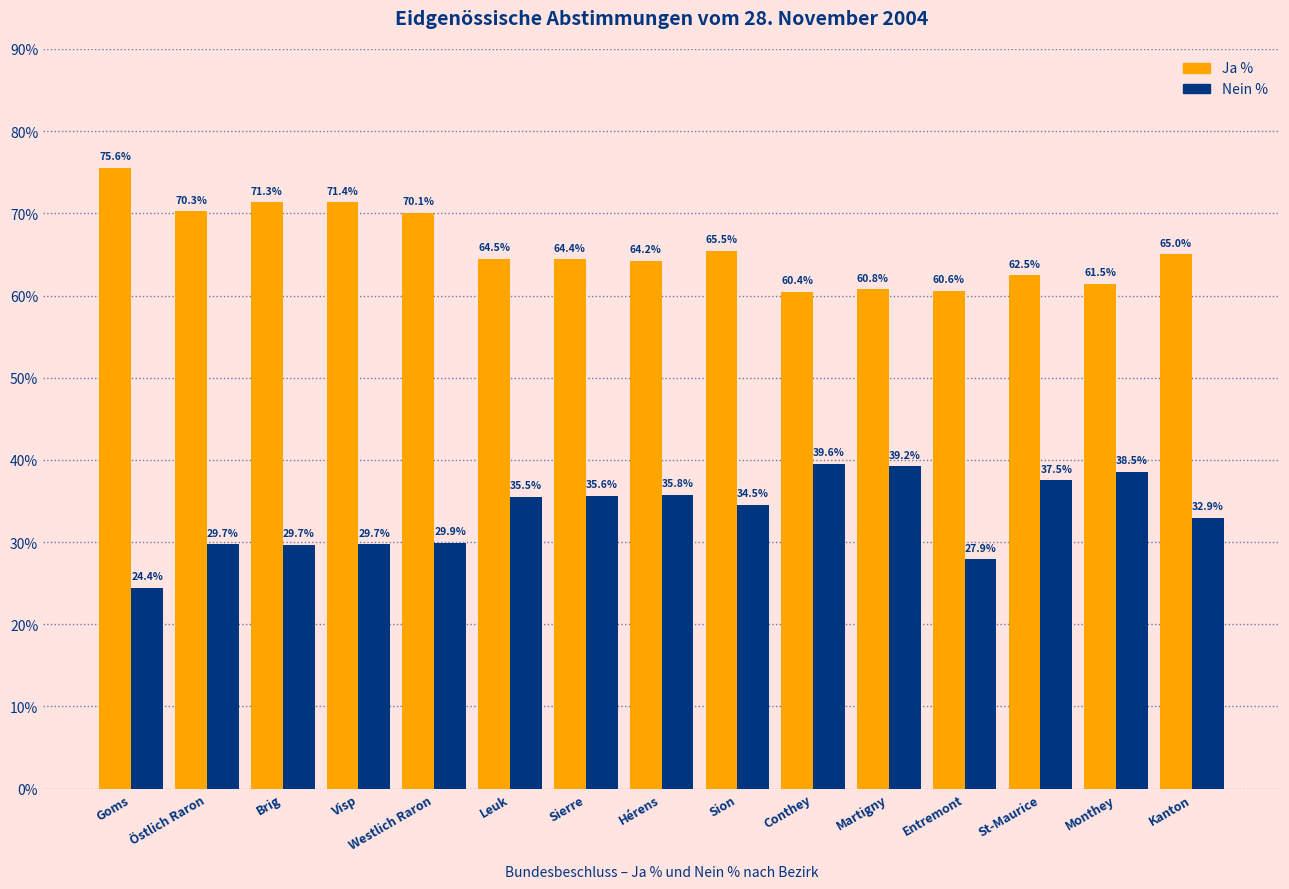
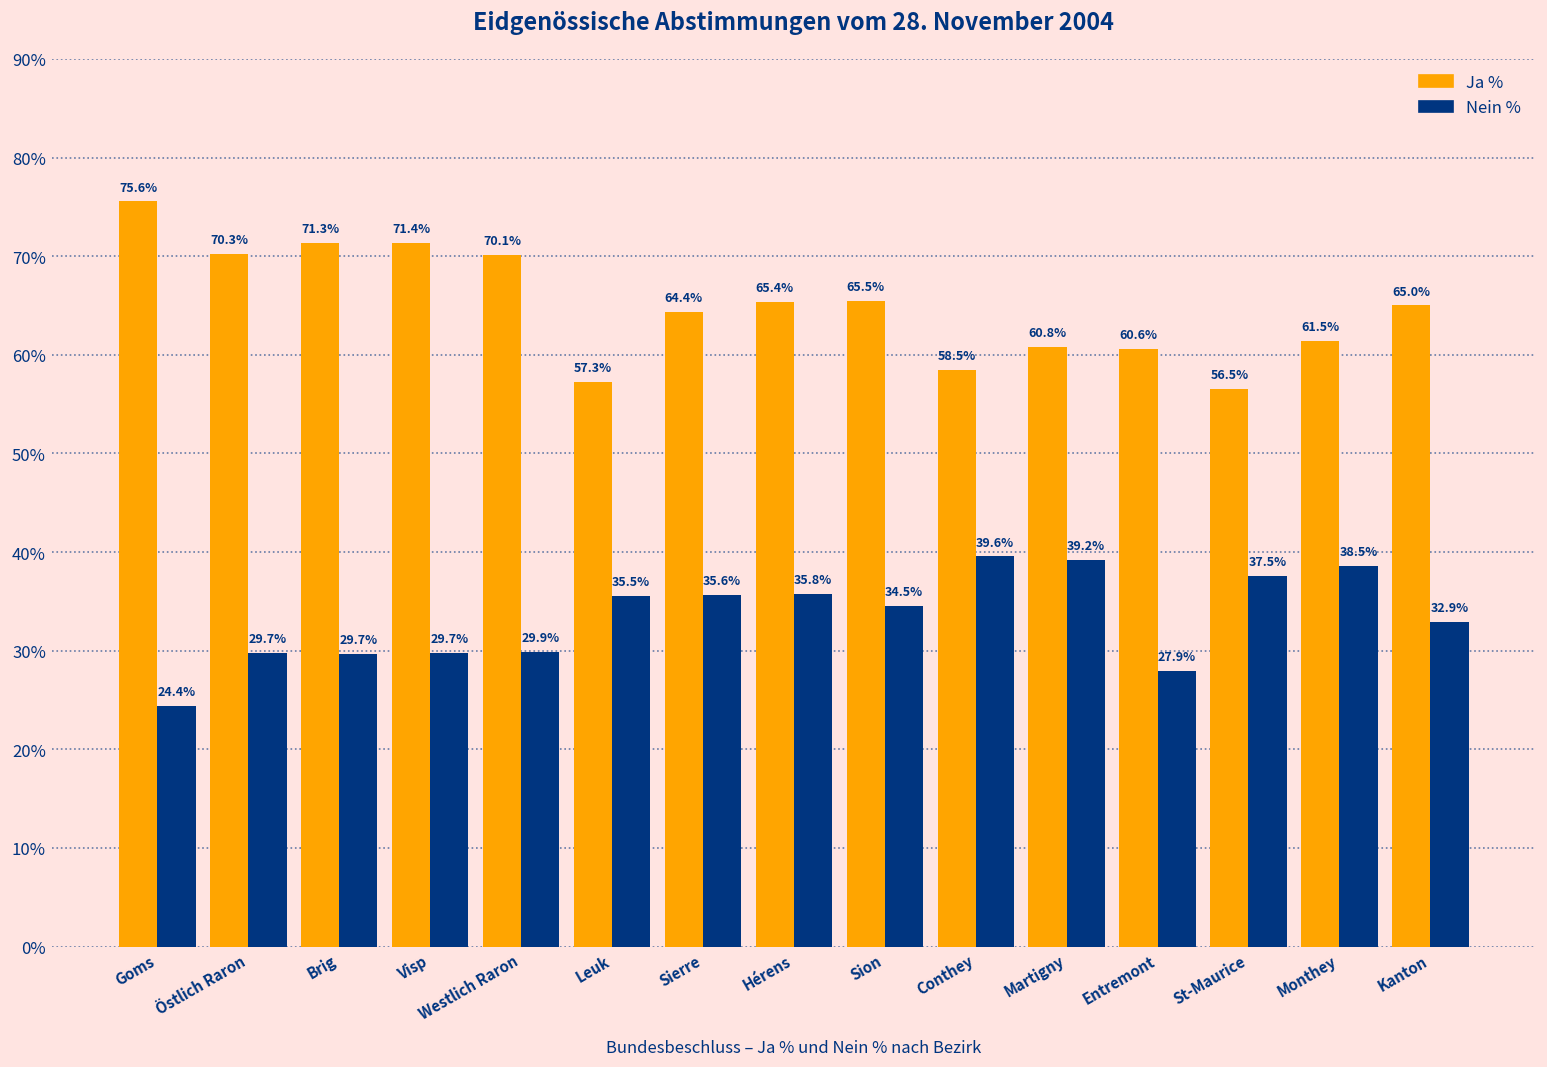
Ja %, Leuk: 64.5% -> 57.3%
Ja %, Hérens: 64.2% -> 65.4%
Ja %, Conthey: 60.4% -> 58.5%
Ja %, St-Maurice: 62.5% -> 56.5%
